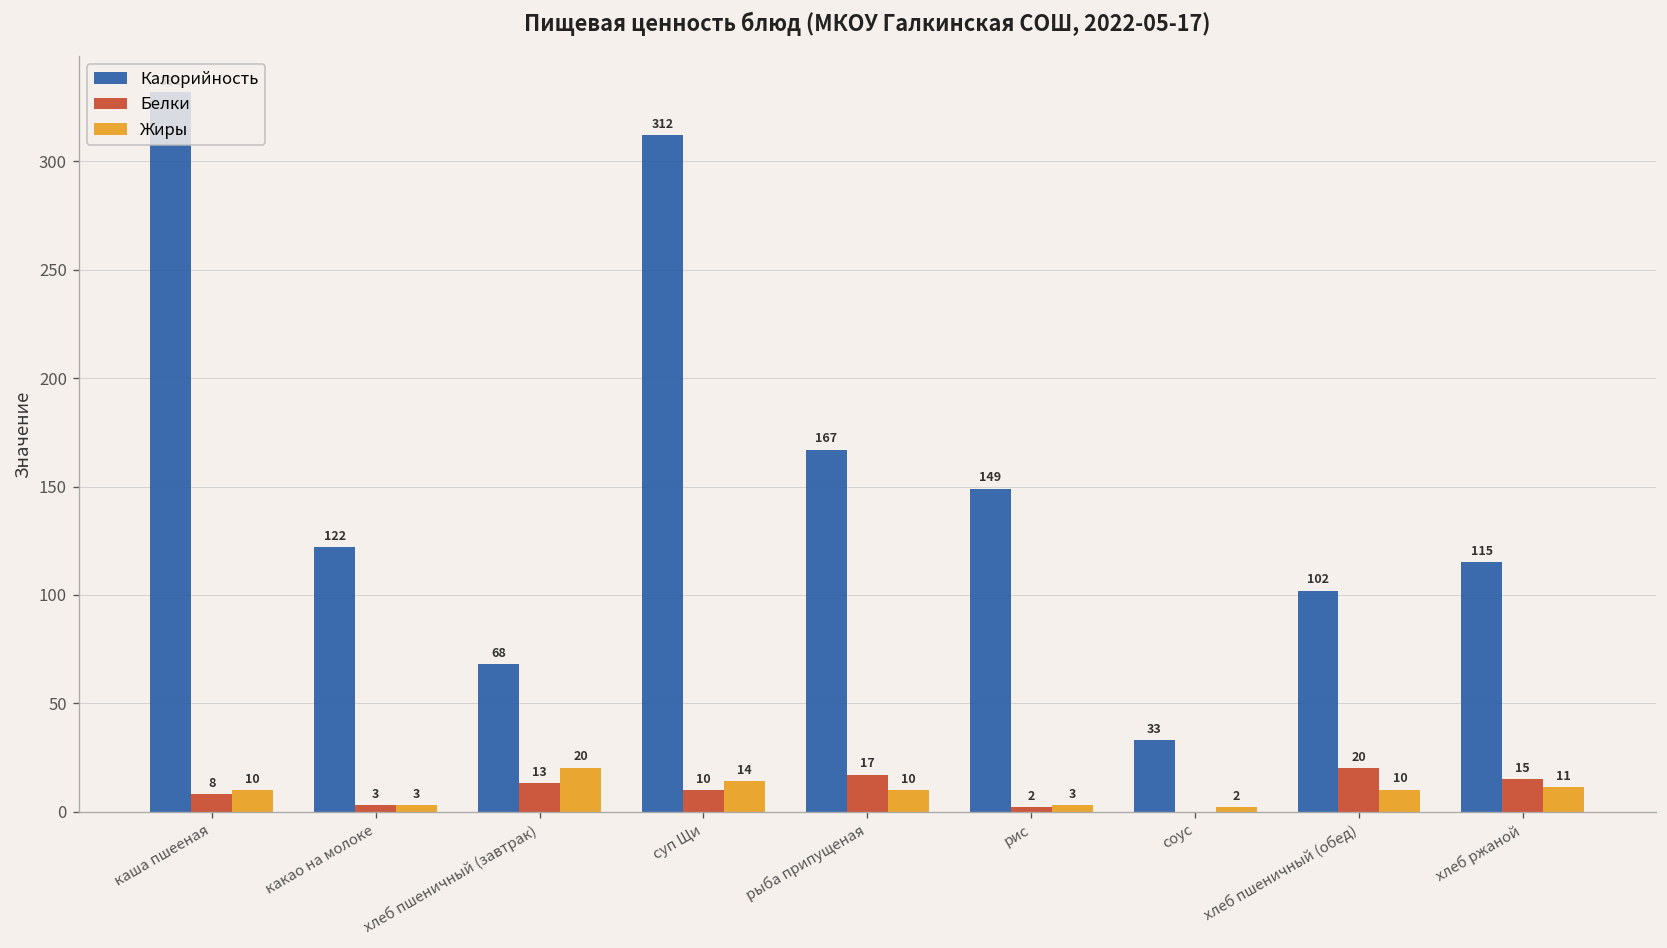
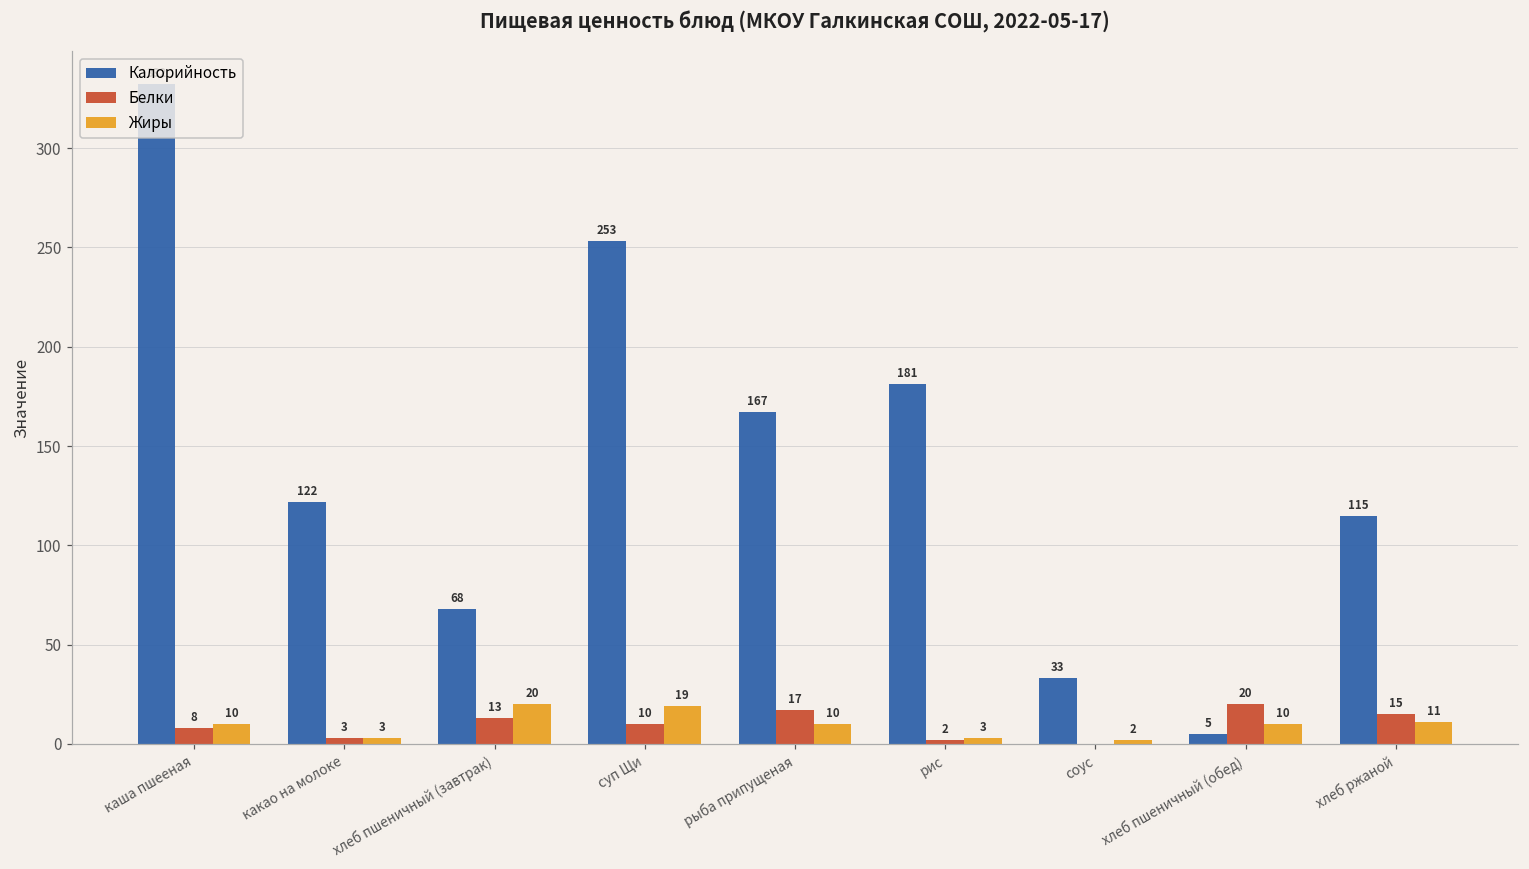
Калорийность, суп Щи: 312 -> 253
Жиры, суп Щи: 14 -> 19
Калорийность, рис: 149 -> 181
Калорийность, хлеб пшеничный (обед): 102 -> 5
